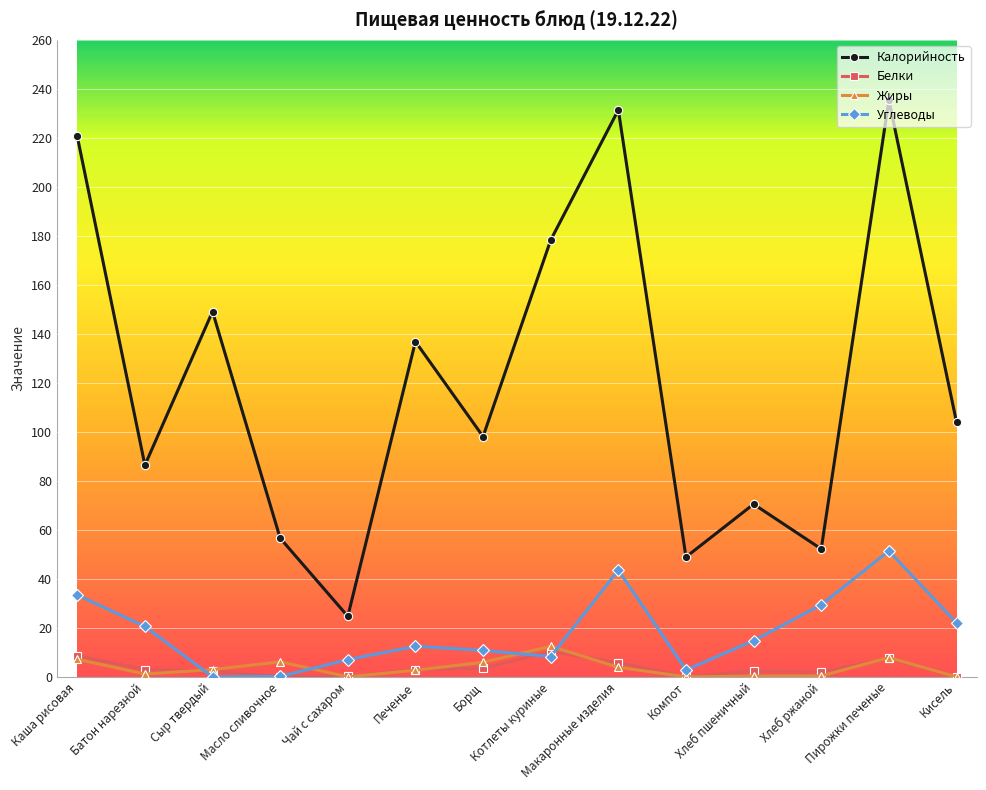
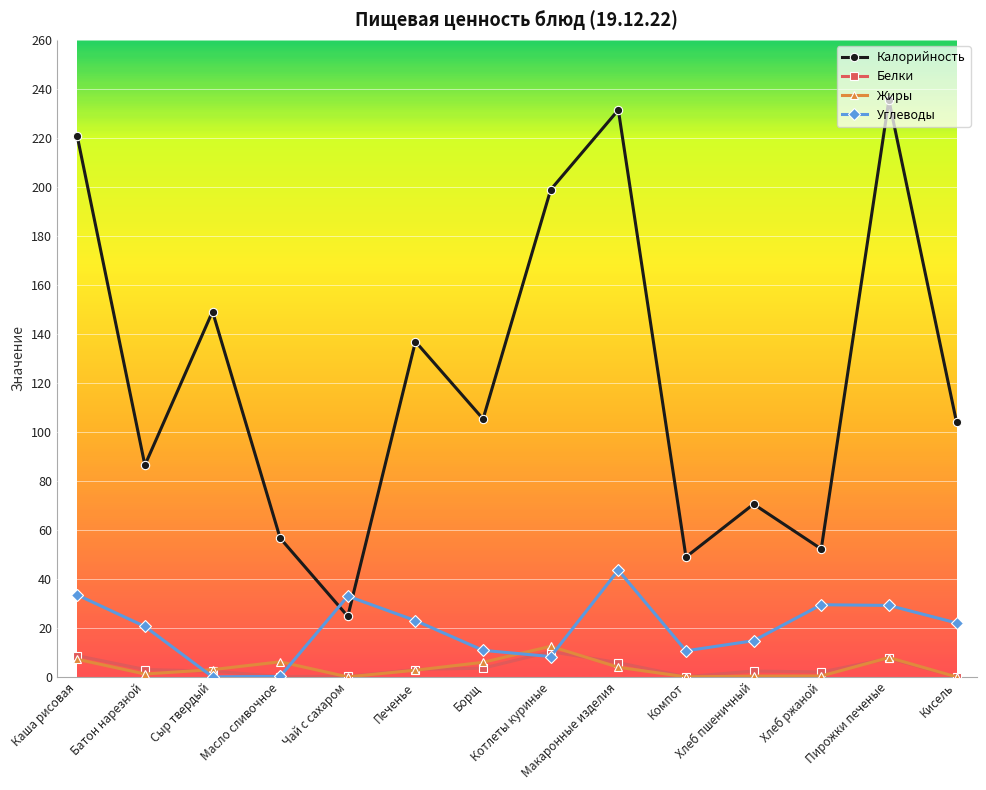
Углеводы, Чай с сахаром: 7 -> 33
Углеводы, Печенье: 12 -> 23
Калорийность, Борщ: 98 -> 105
Калорийность, Котлеты куриные: 178 -> 199
Углеводы, Компот: 3 -> 11
Углеводы, Пирожки печеные: 51 -> 29
